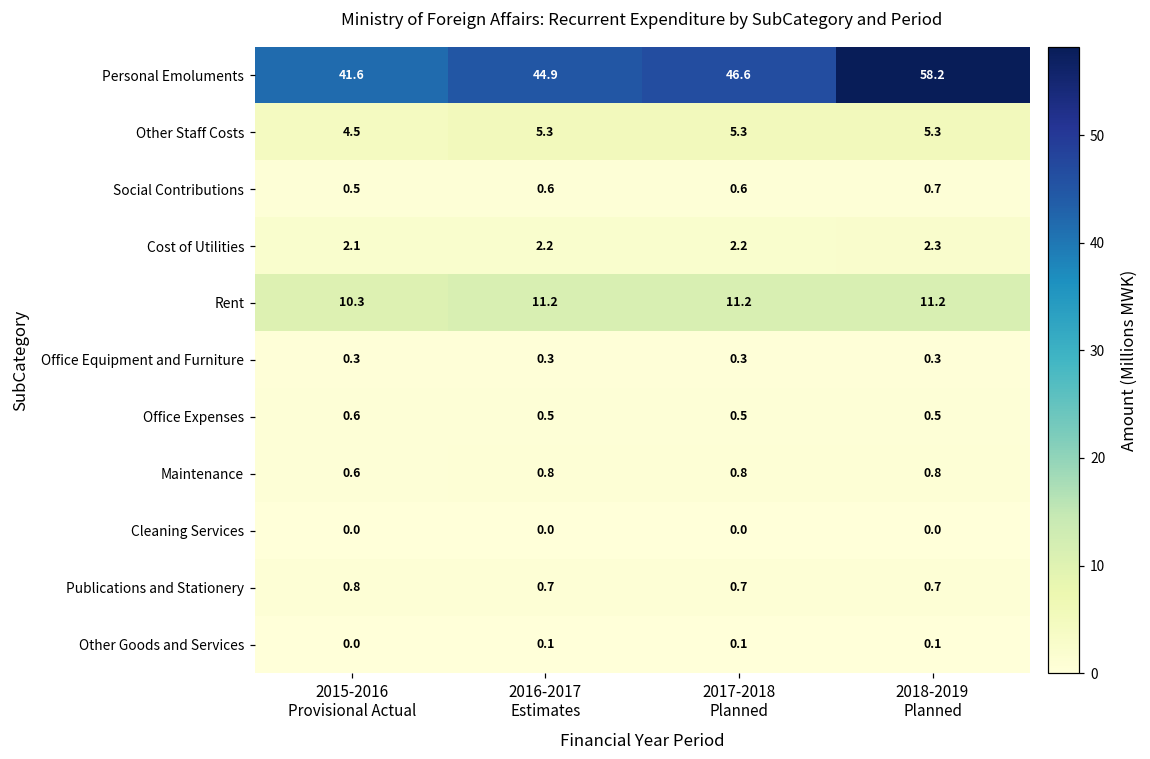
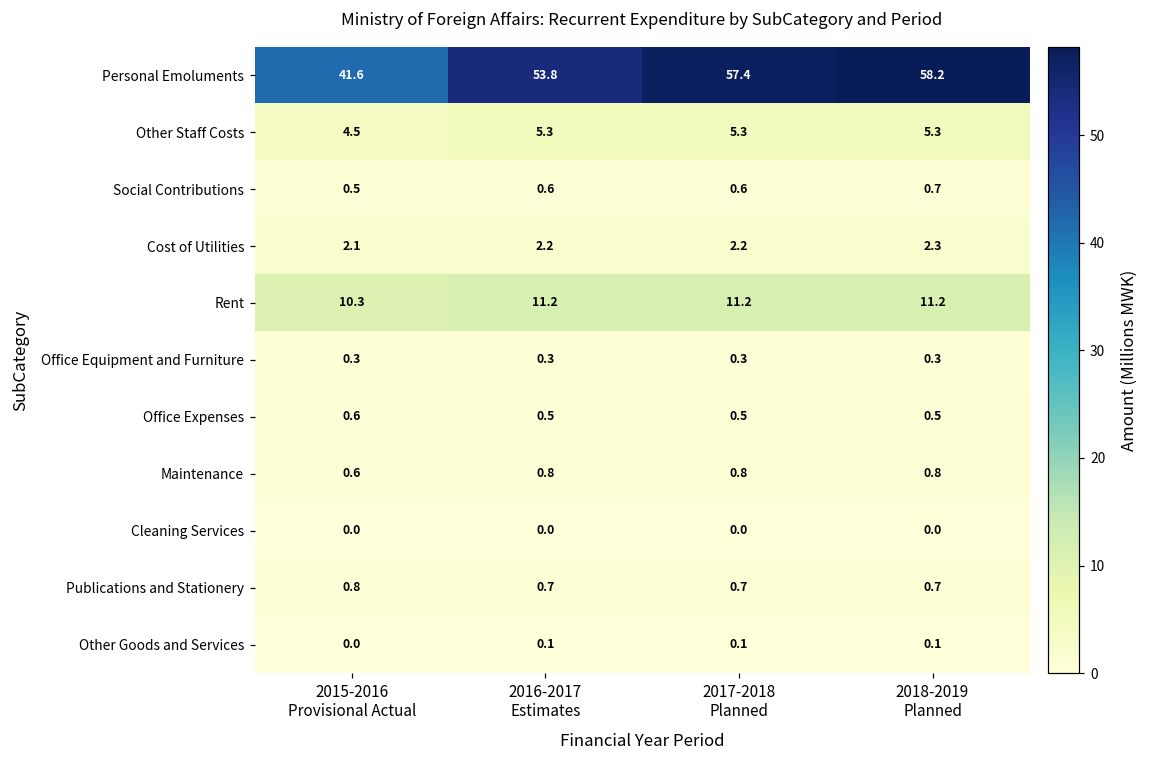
Personal Emoluments, 2016-2017 Estimates: 44.9 -> 53.8
Personal Emoluments, 2017-2018 Planned: 46.6 -> 57.4
